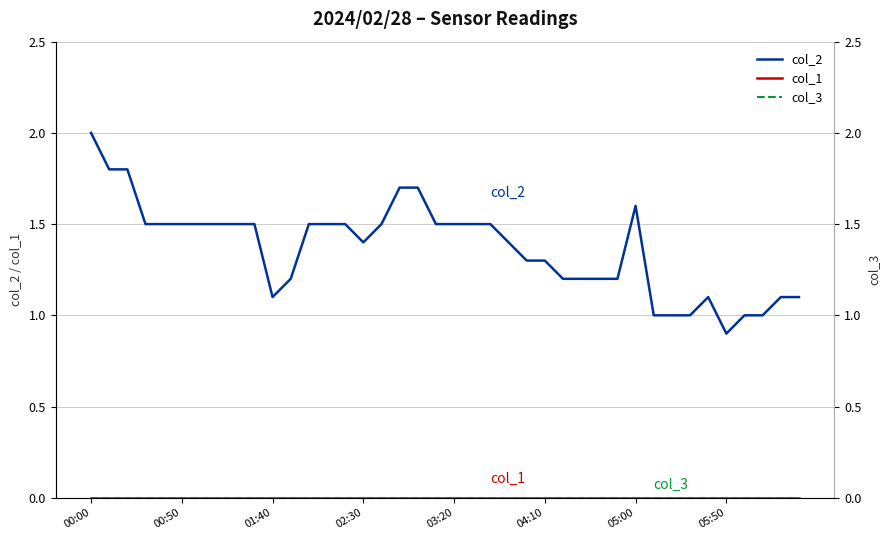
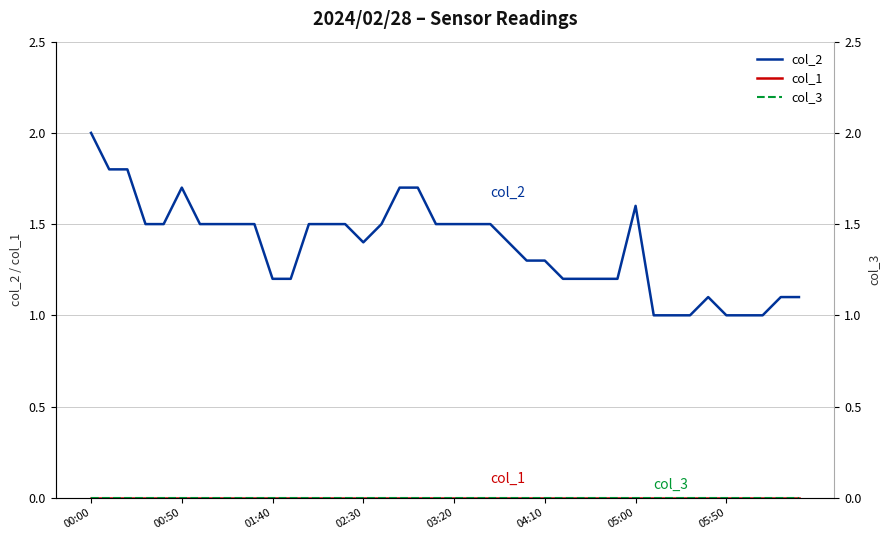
col_2, 00:50: 1.5 -> 1.7
col_2, 01:40: 1.1 -> 1.2
col_2, 05:50: 0.9 -> 1.0
